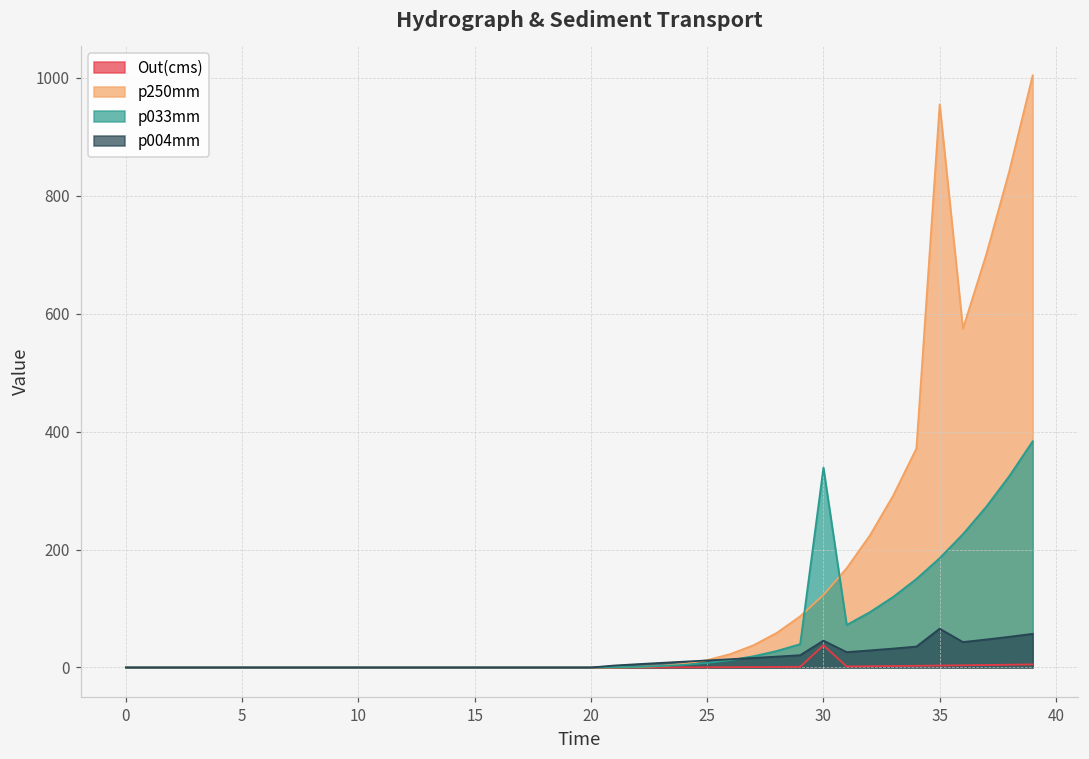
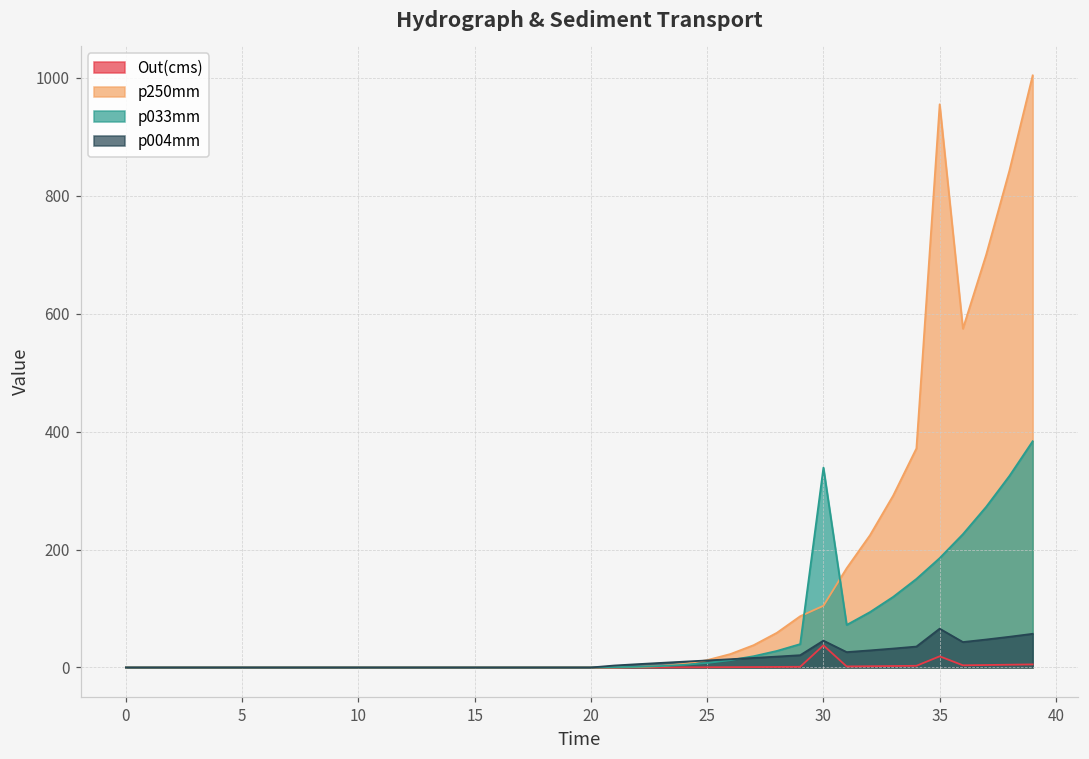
p250mm, 30: 120 -> 100
Out(cms), 35: 0 -> 20
